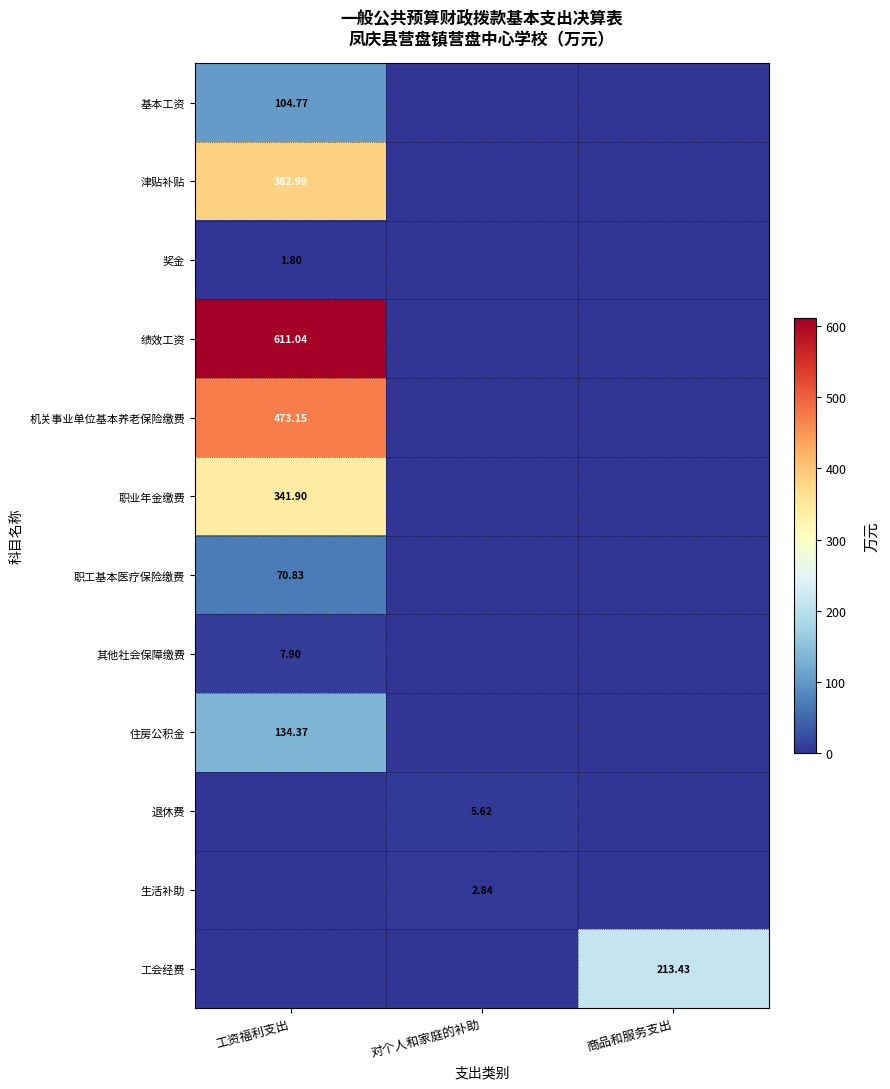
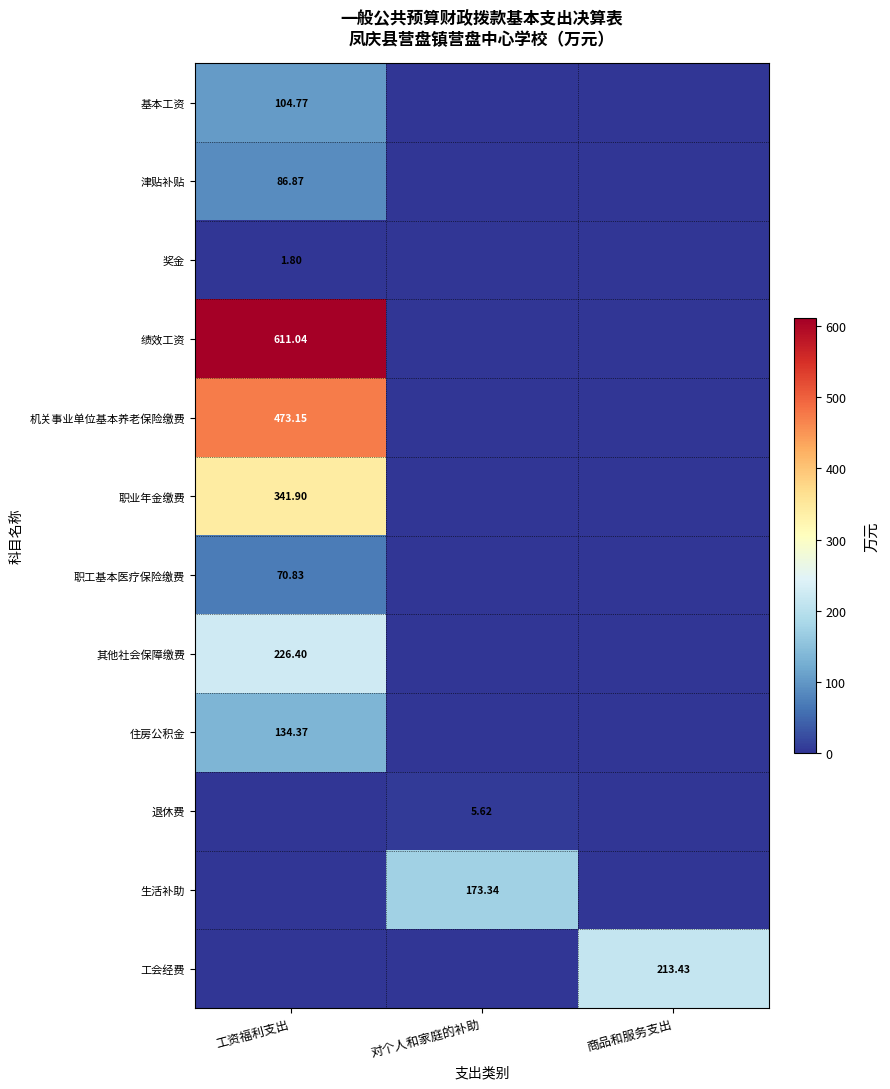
津贴补贴, 工资福利支出: 382.99 -> 86.87
其他社会保障缴费, 工资福利支出: 7.90 -> 226.40
生活补助, 对个人和家庭的补助: 2.84 -> 173.34
